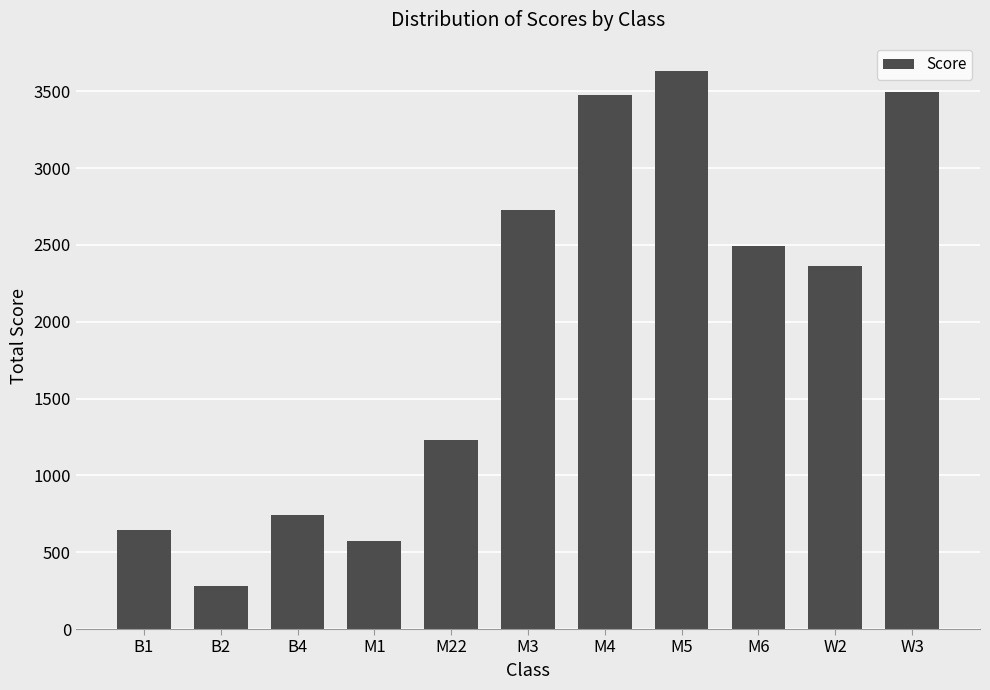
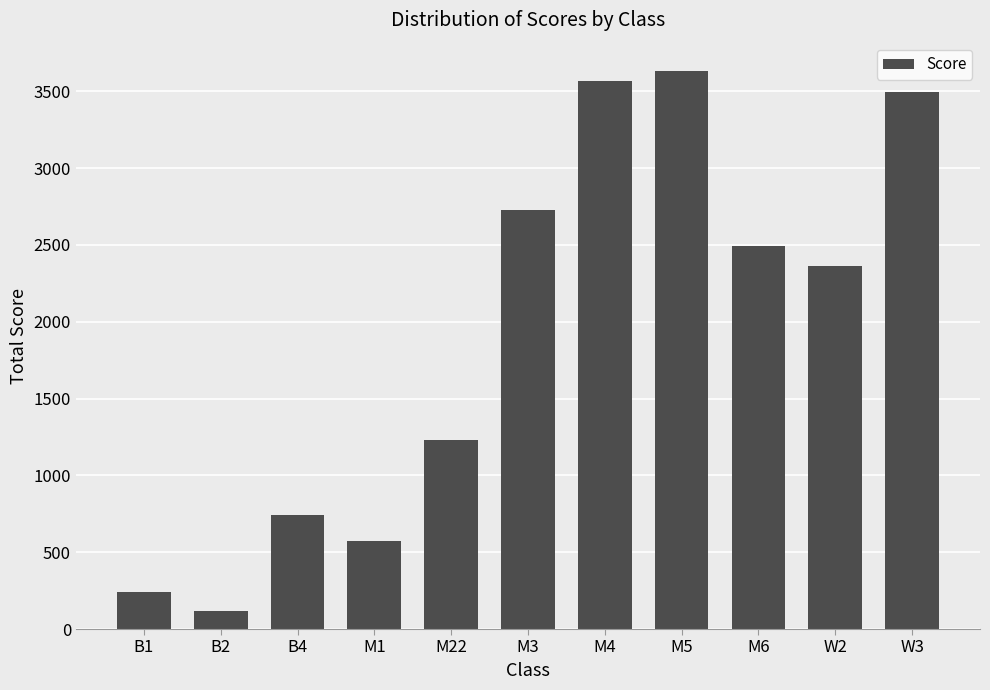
B1: 640 -> 240
B2: 280 -> 120
M4: 3480 -> 3570
